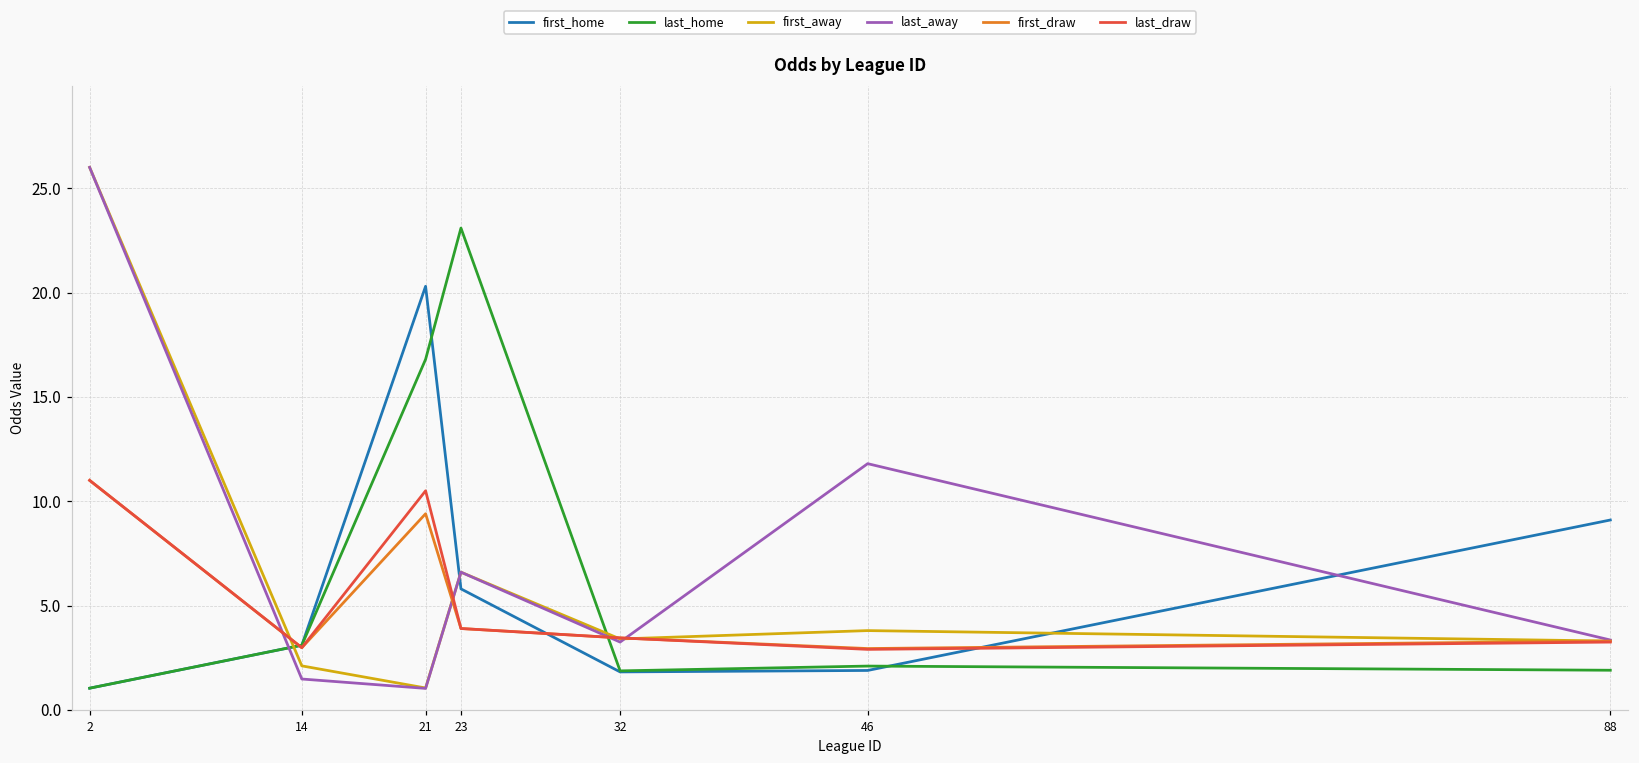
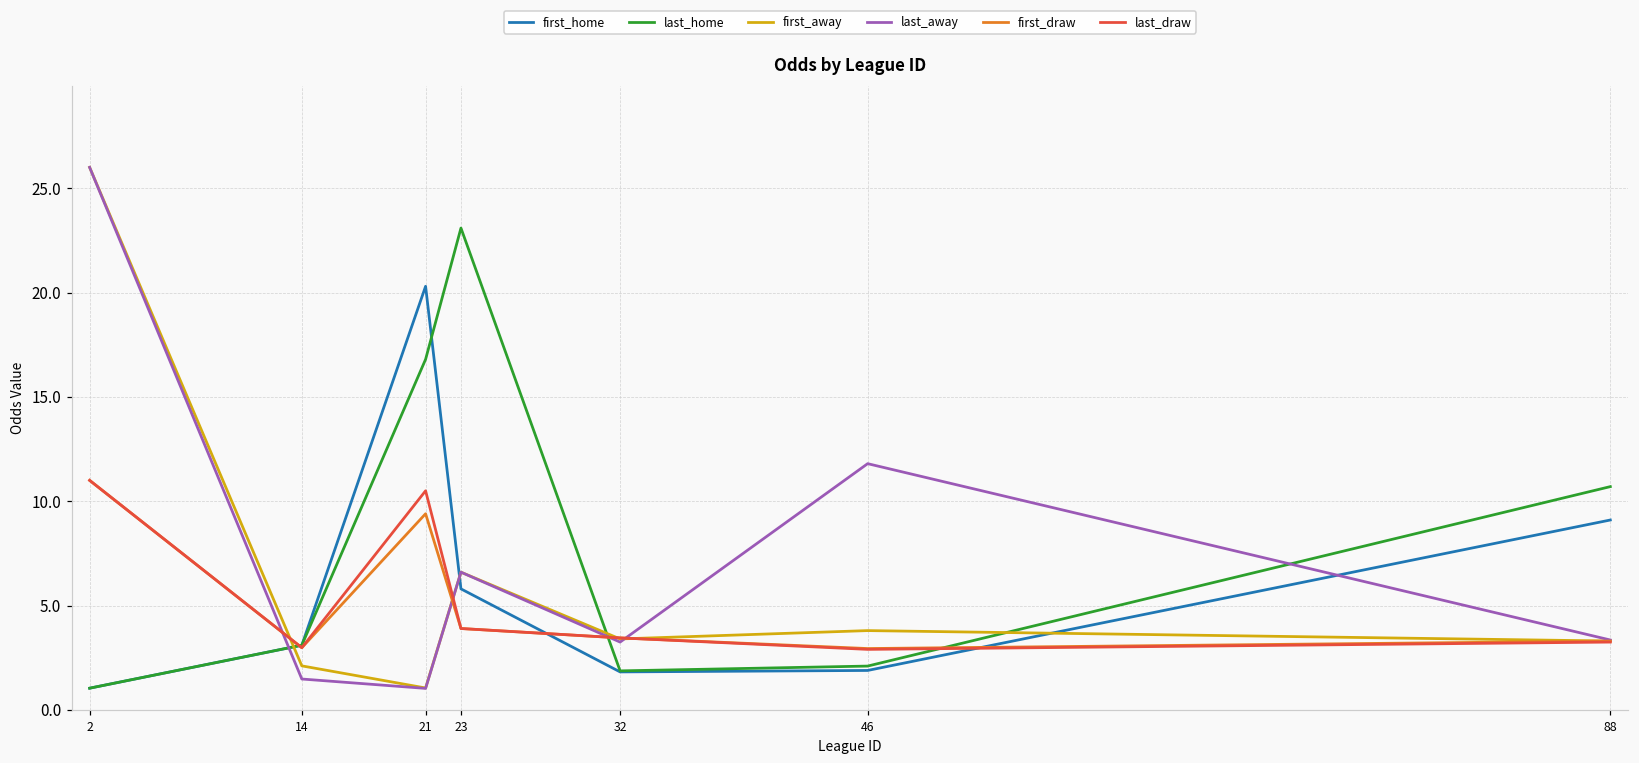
last_home, 88: 1.9 -> 10.7
